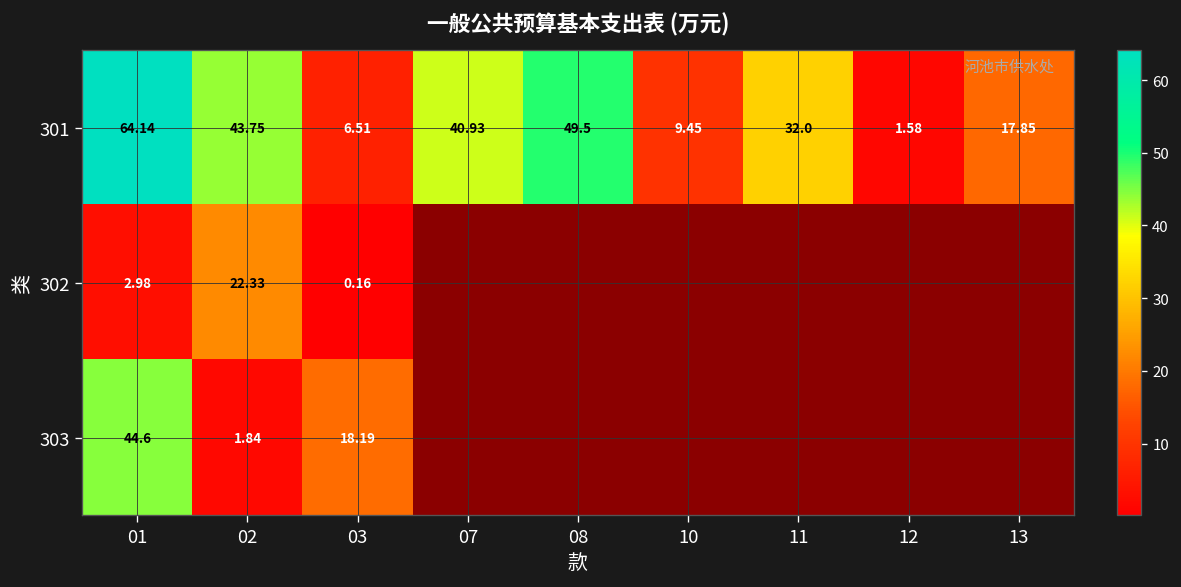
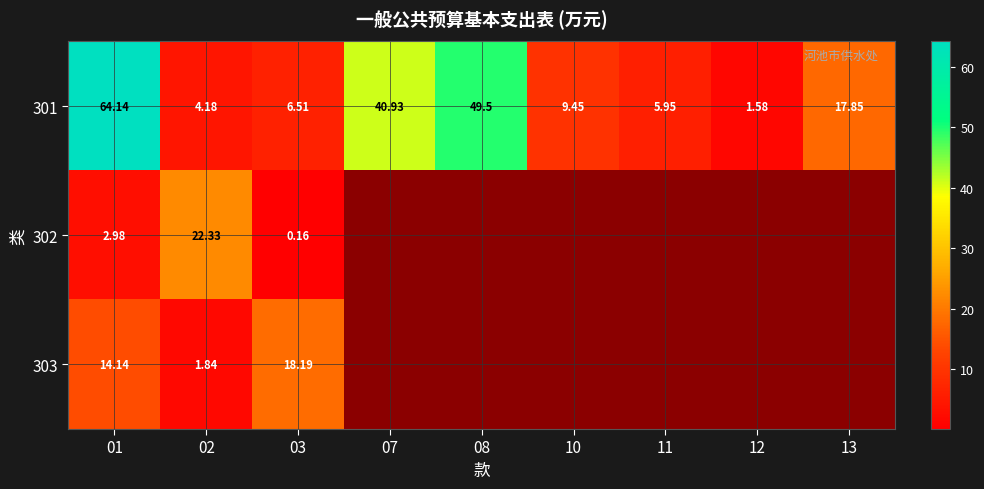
301, 02: 43.75 -> 4.18
301, 11: 32.0 -> 5.95
303, 01: 44.6 -> 14.14
